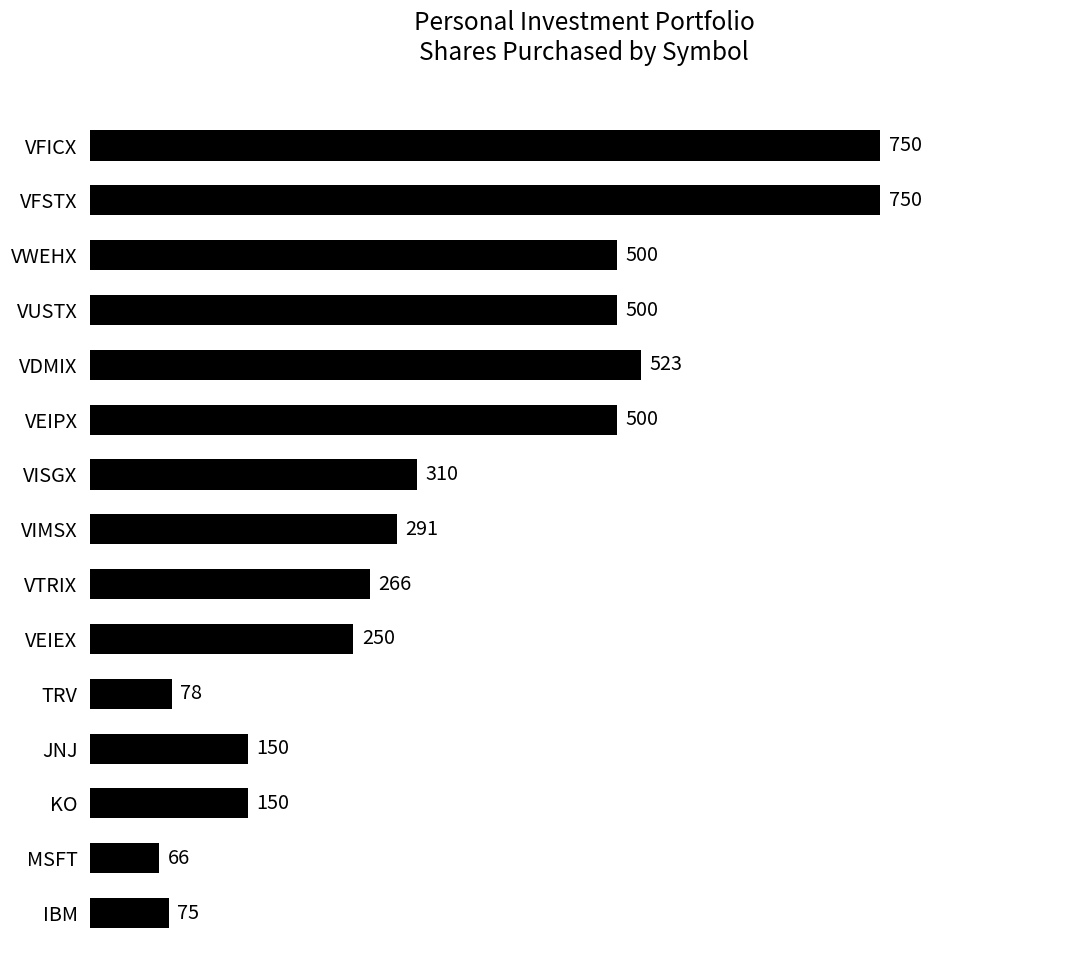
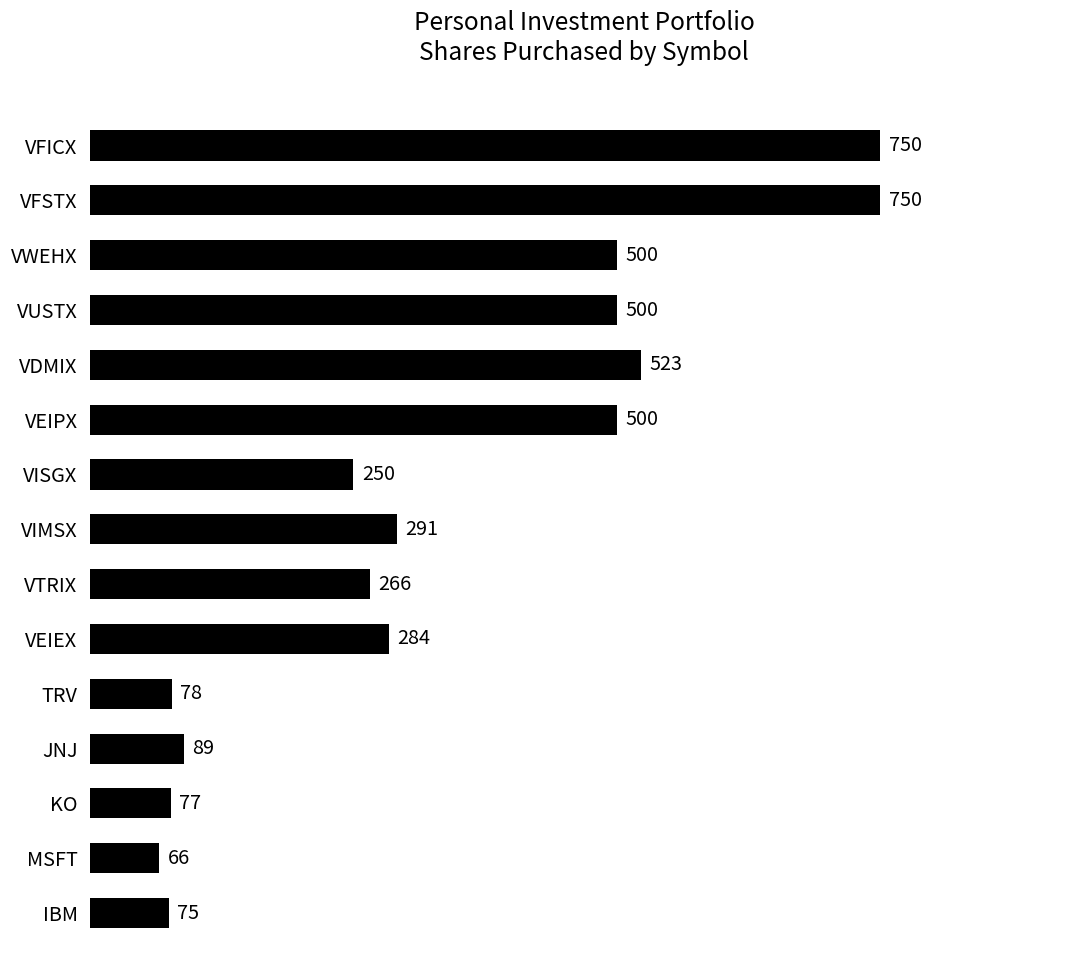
VISGX: 310 -> 250
VEIEX: 250 -> 284
JNJ: 150 -> 89
KO: 150 -> 77
